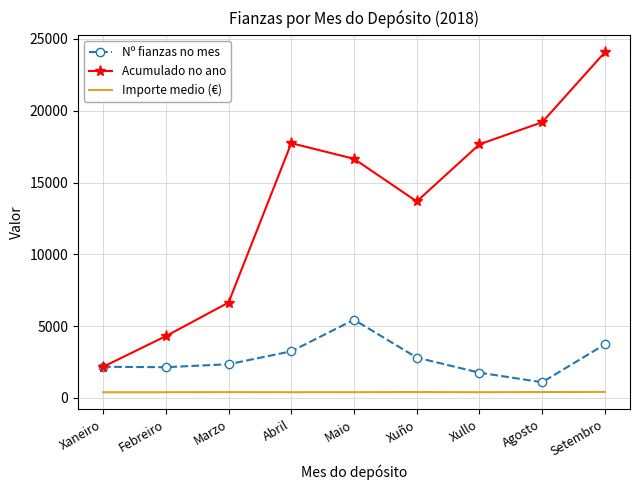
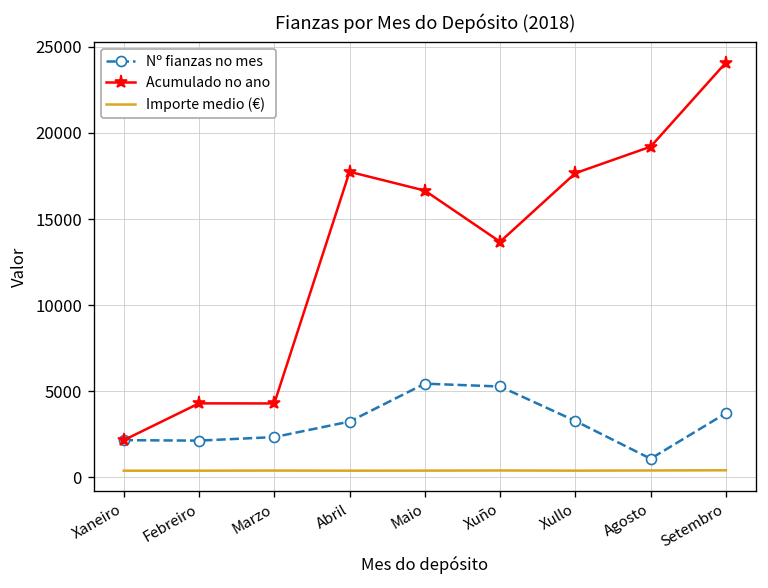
Acumulado no ano, Marzo: 6600 -> 4300
Nº fianzas no mes, Xuño: 2800 -> 5300
Nº fianzas no mes, Xullo: 1800 -> 3300
